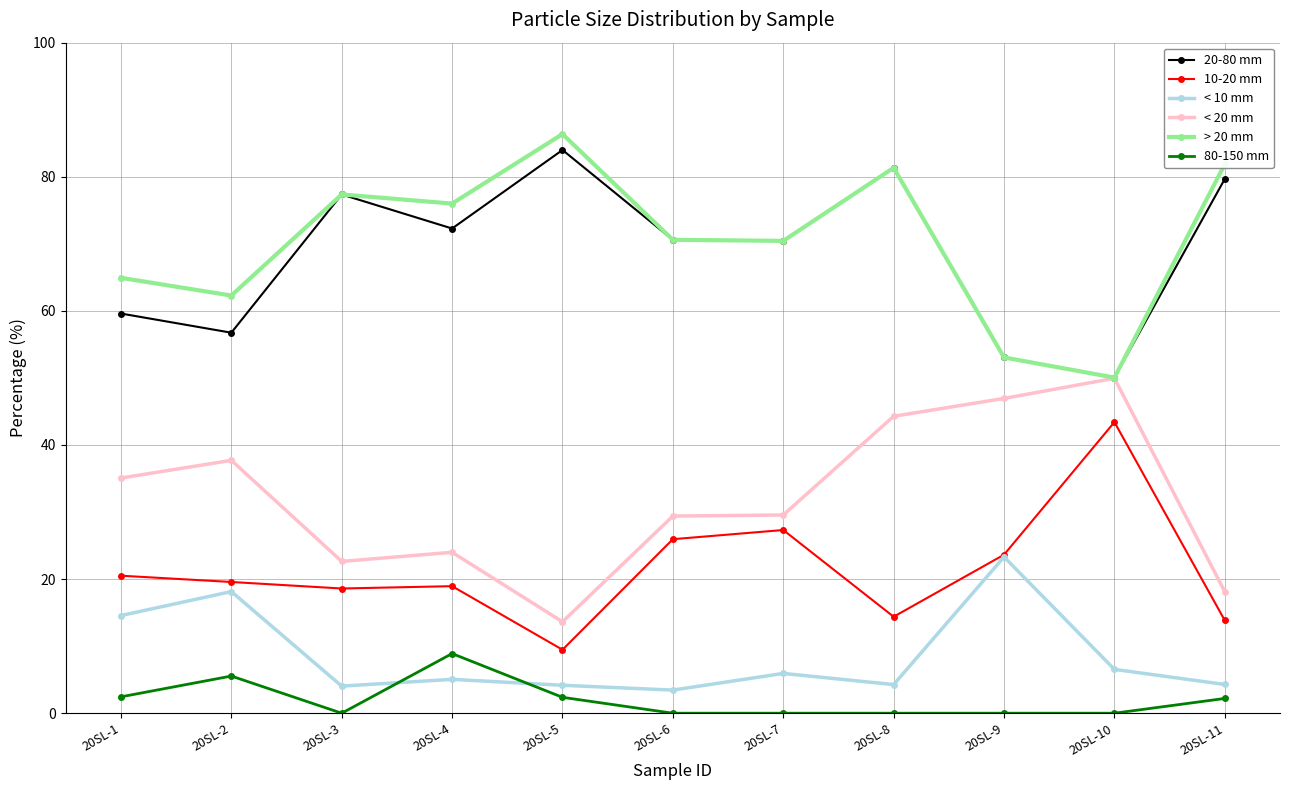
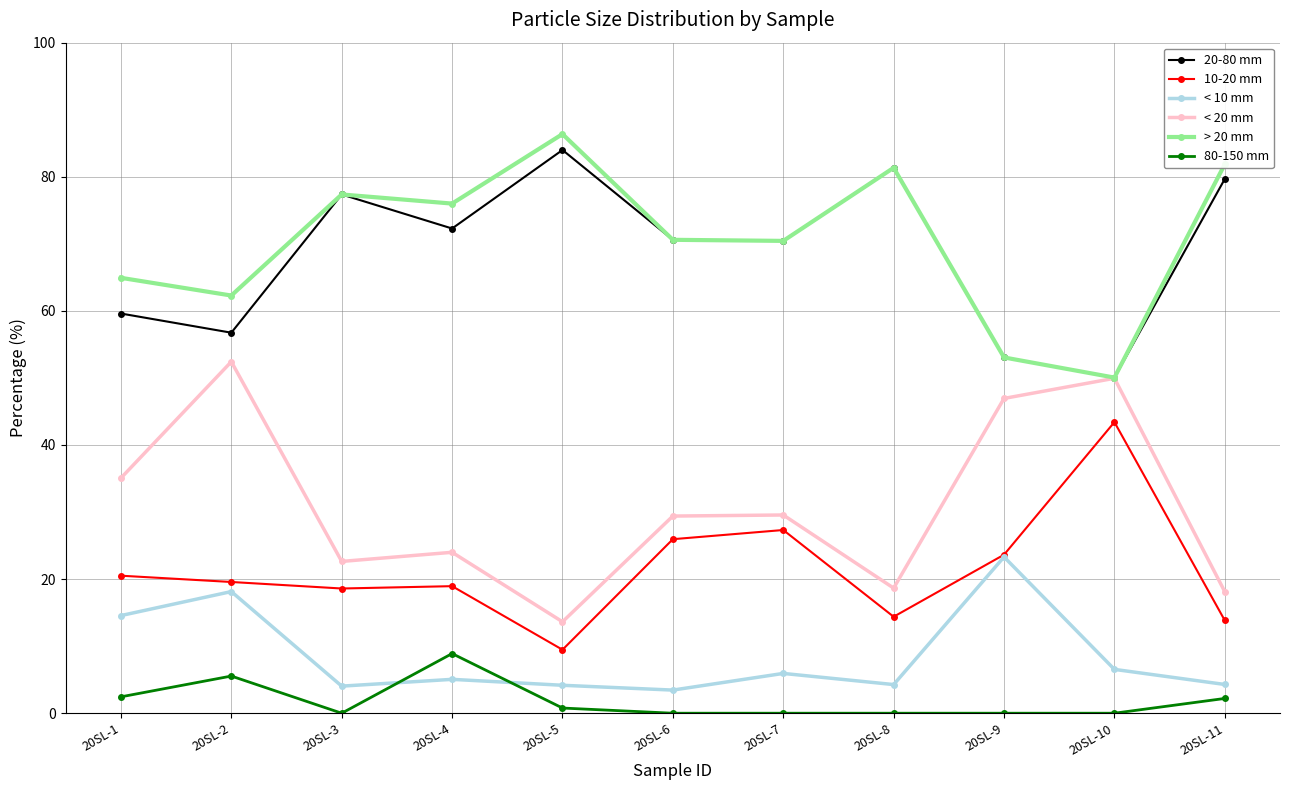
< 20 mm, 20SL-2: 38 -> 52
80-150 mm, 20SL-5: 2 -> 1
< 20 mm, 20SL-8: 44 -> 19
